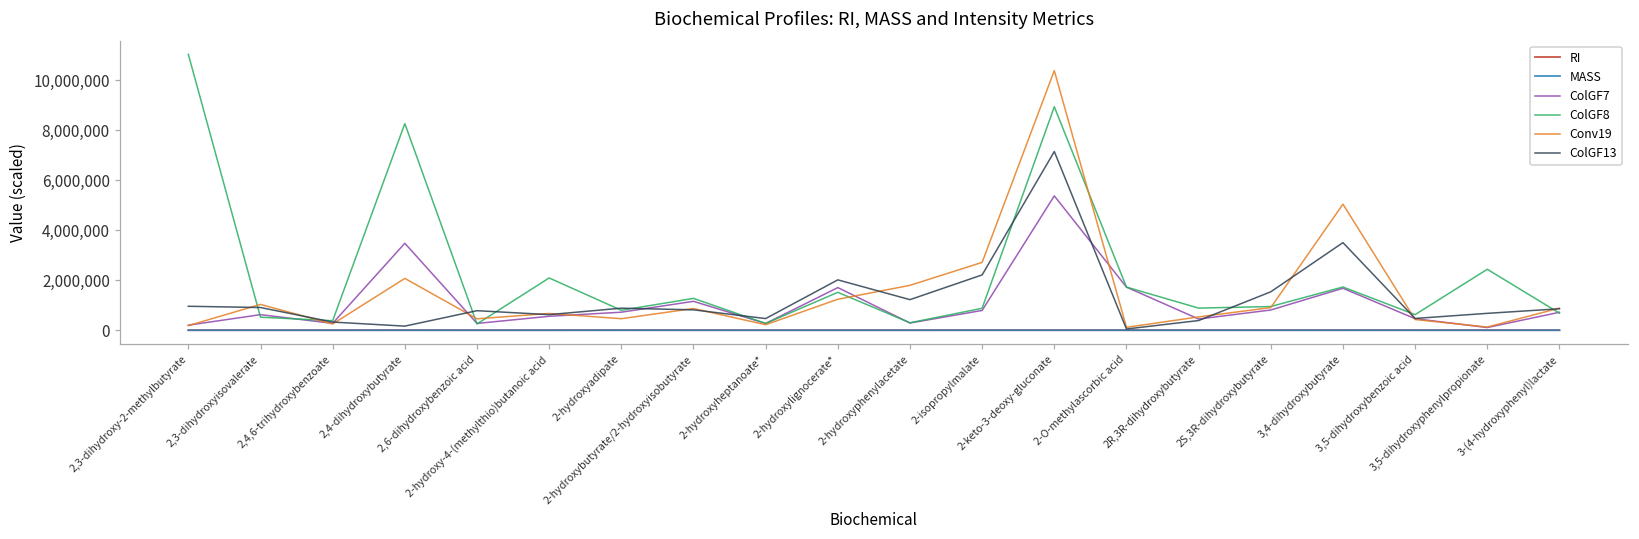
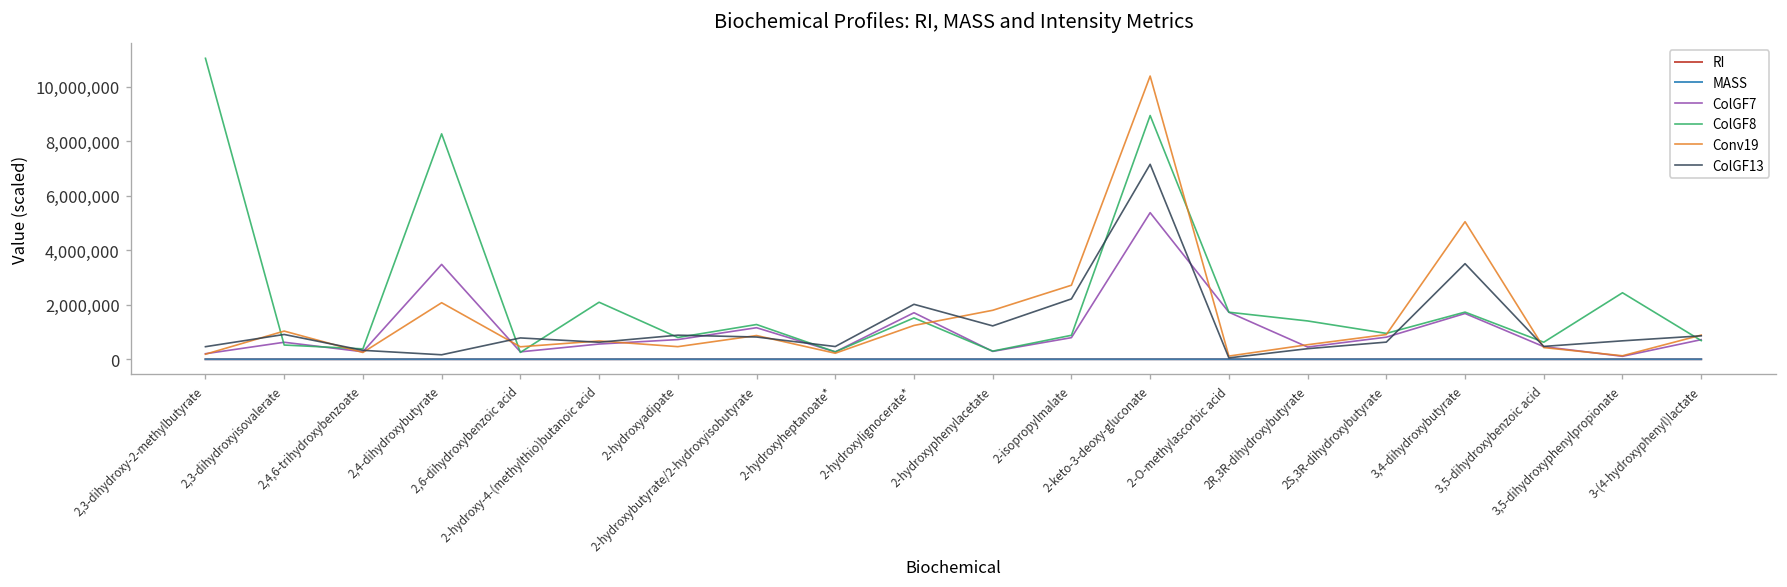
ColGF13, 2,3-dihydroxy-2-methylbutyrate: 1,000,000 -> 500,000
ColGF8, 2R,3R-dihydroxybutyrate: 900,000 -> 1,400,000
ColGF13, 2S,3R-dihydroxybutyrate: 1,500,000 -> 600,000
